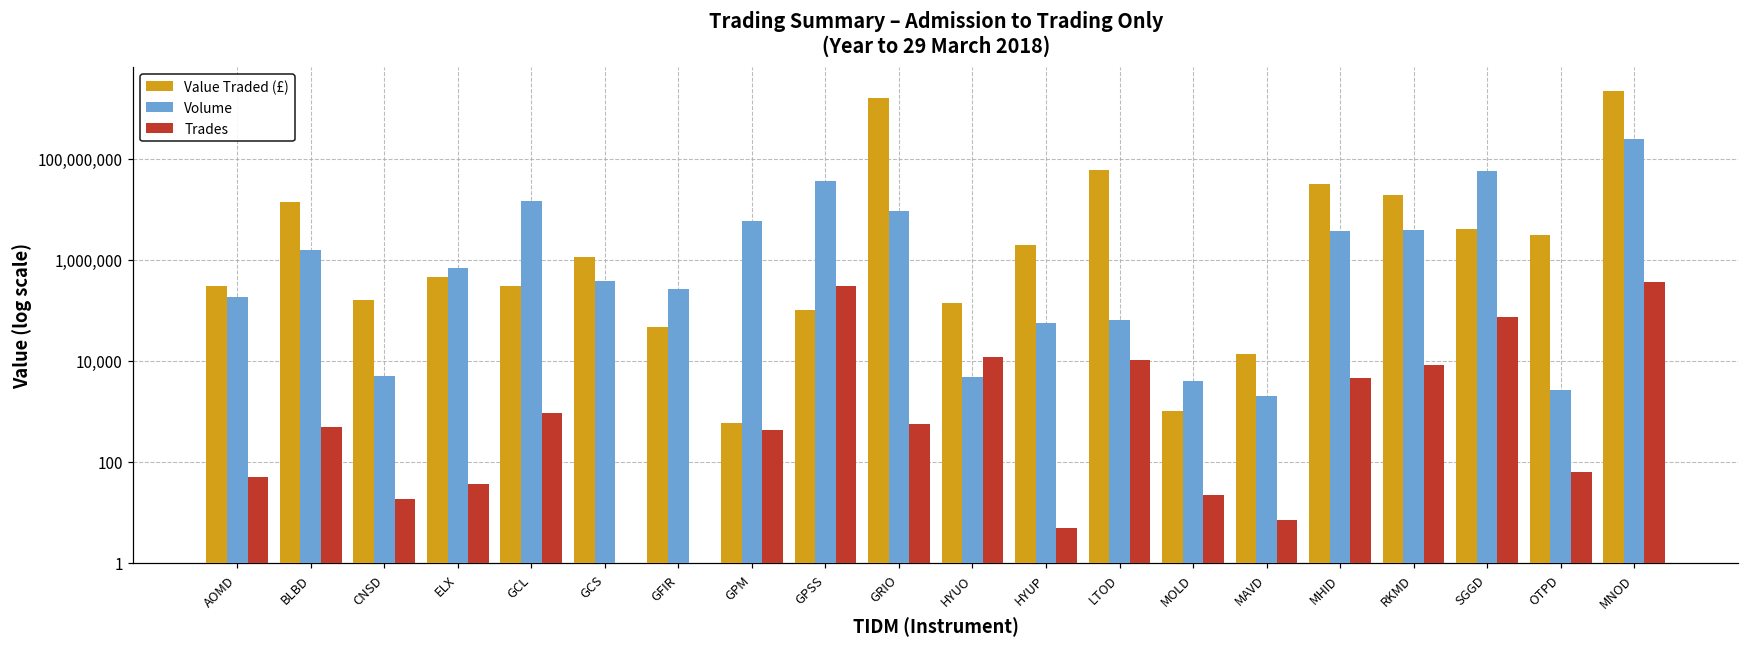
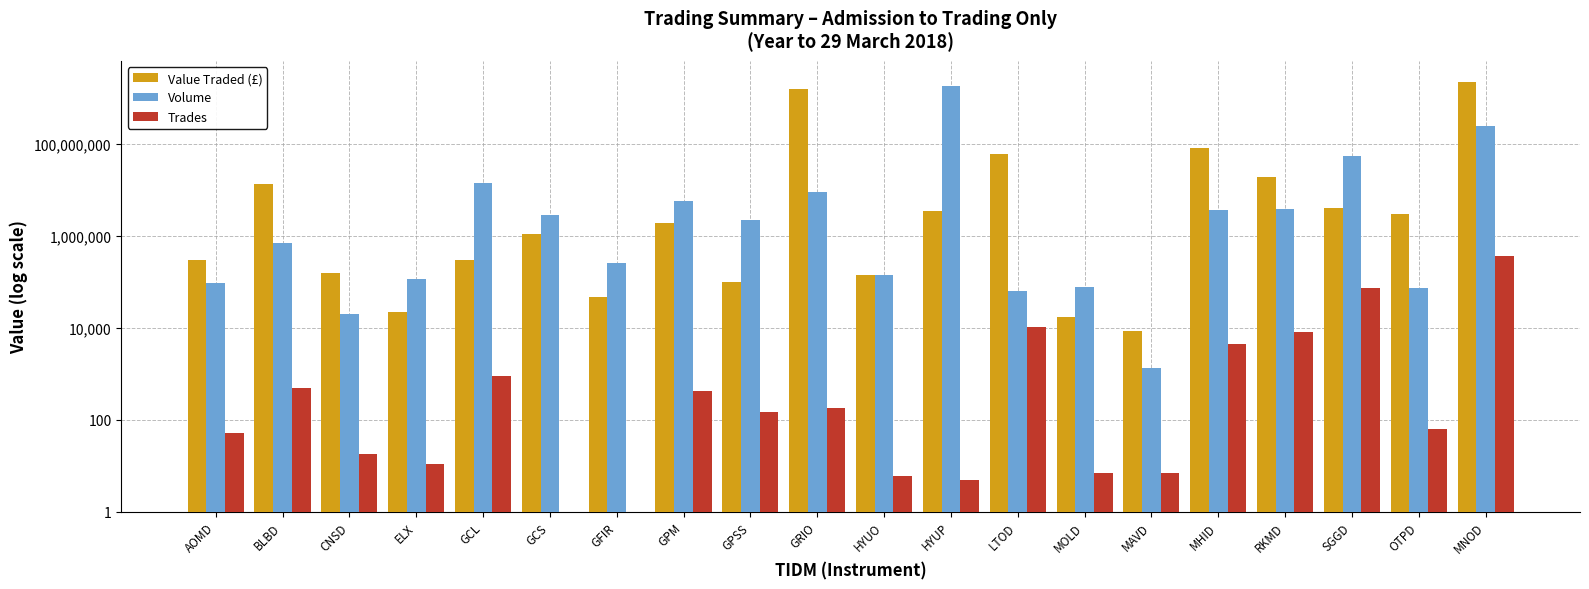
Volume, AOMD: 180,000 -> 100,000
Volume, BLBD: 1,600,000 -> 700,000
Volume, CNSD: 5,000 -> 20,000
Value Traded (£), ELX: 500,000 -> 20,000
Volume, ELX: 700,000 -> 120,000
Trades, ELX: 40 -> 11
Volume, GCS: 400,000 -> 3,000,000
Value Traded (£), GPM: 600 -> 1,900,000
Volume, GPSS: 40,000,000 -> 2,000,000
Trades, GPSS: 300,000 -> 150
Trades, GRIO: 600 -> 180
Volume, HYUO: 5,000 -> 140,000
Trades, HYUO: 12,000 -> 6
Value Traded (£), HYUP: 2,000,000 -> 3,000,000
Volume, HYUP: 60,000 -> 1,900,000,000
Value Traded (£), MOLD: 1,000 -> 17,000
Volume, MOLD: 4,000 -> 80,000
Trades, MOLD: 20 -> 7
Value Traded (£), MAVD: 14,000 -> 9,000
Volume, MAVD: 2,000 -> 1,300
Value Traded (£), MHID: 30,000,000 -> 80,000,000
Volume, OTPD: 3,000 -> 70,000
